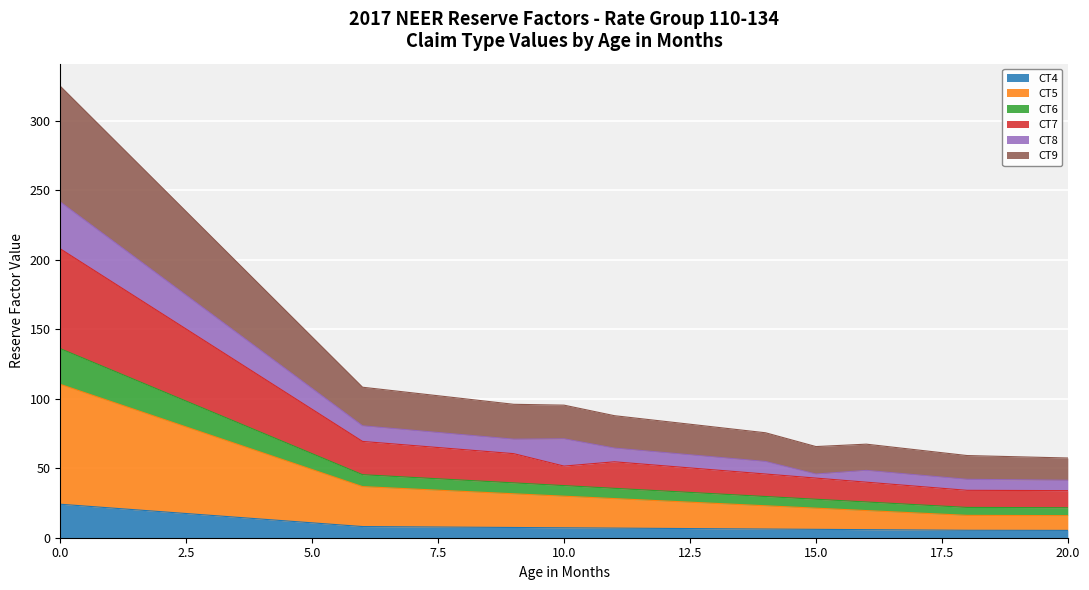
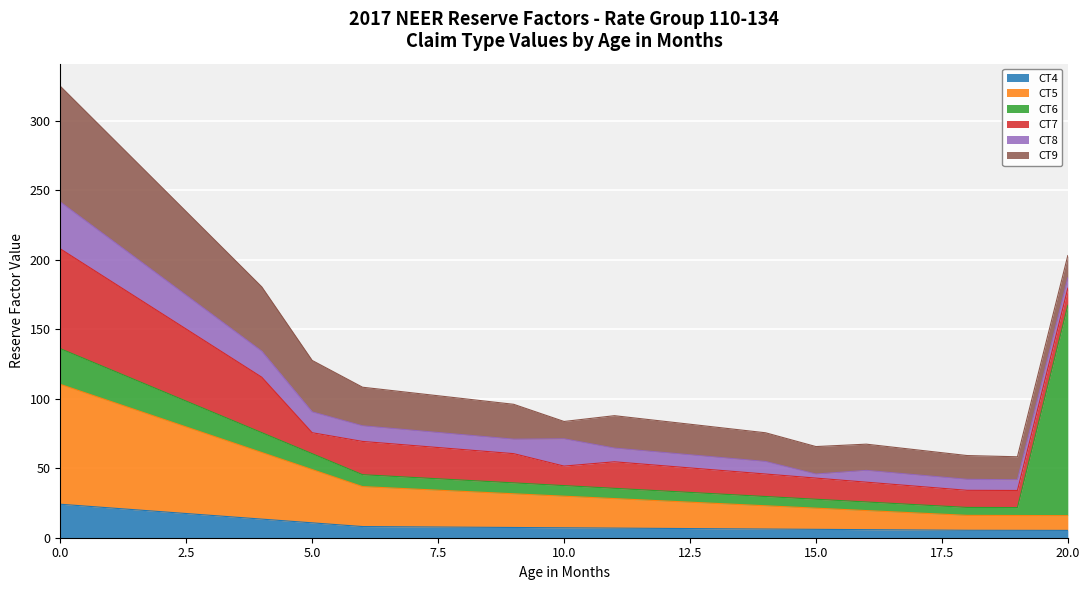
CT7, 5.0: 32 -> 15
CT9, 10.0: 24 -> 12
CT6, 20.0: 6 -> 151
